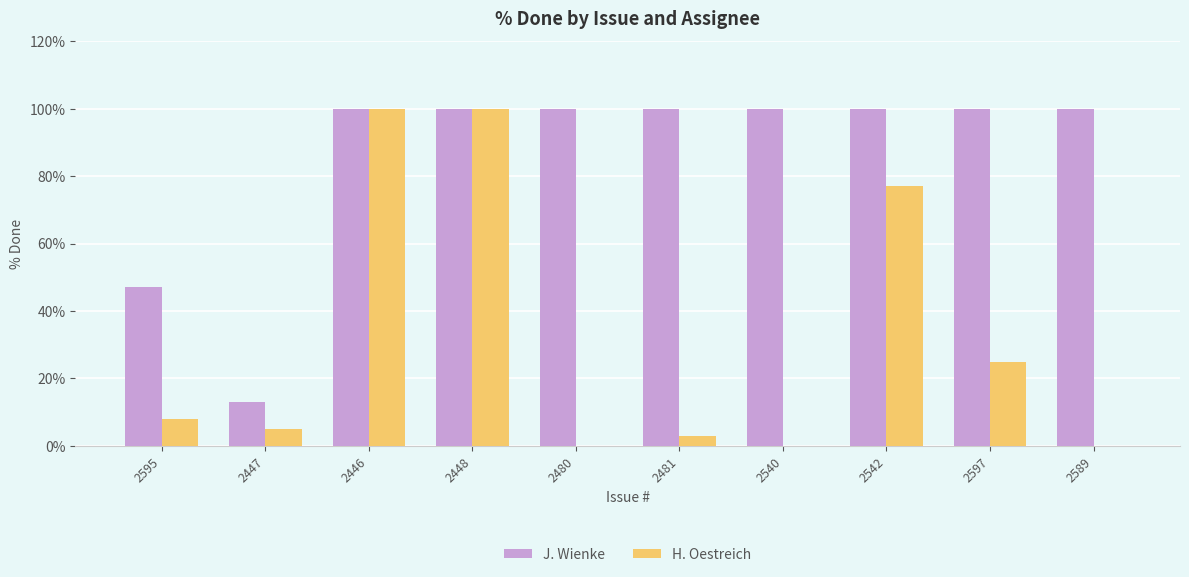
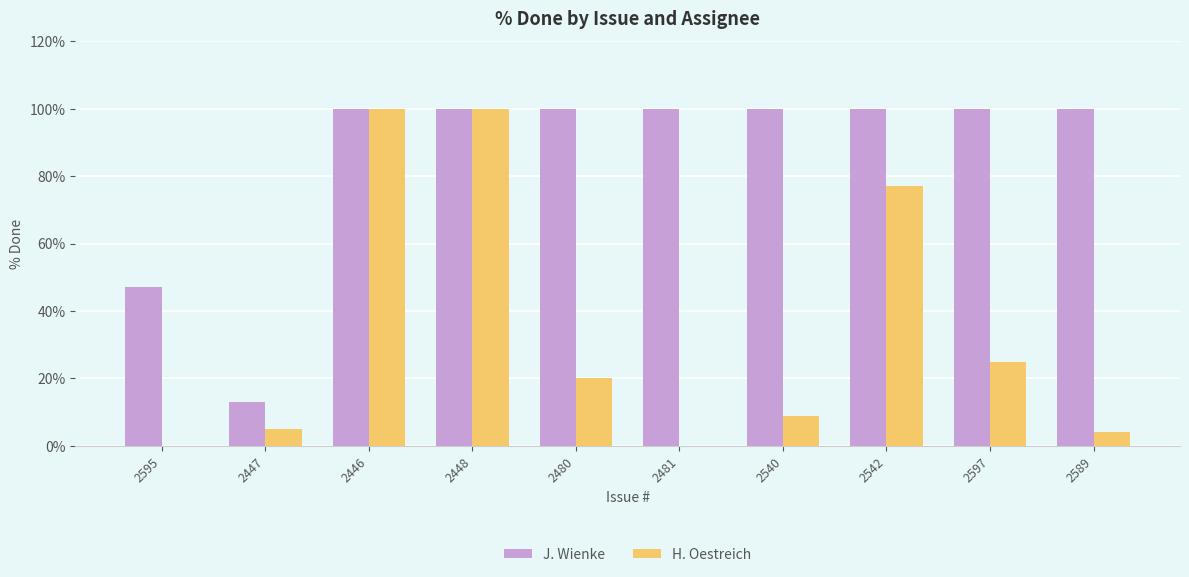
H. Oestreich, 2595: 8% -> 0%
H. Oestreich, 2480: 0% -> 20%
H. Oestreich, 2481: 3% -> 0%
H. Oestreich, 2540: 0% -> 9%
H. Oestreich, 2589: 0% -> 4%
